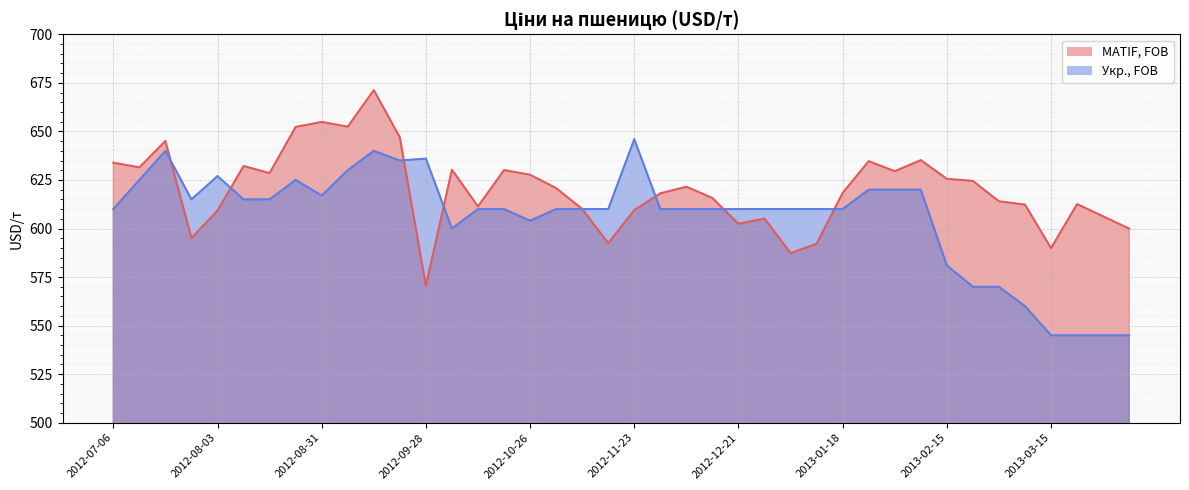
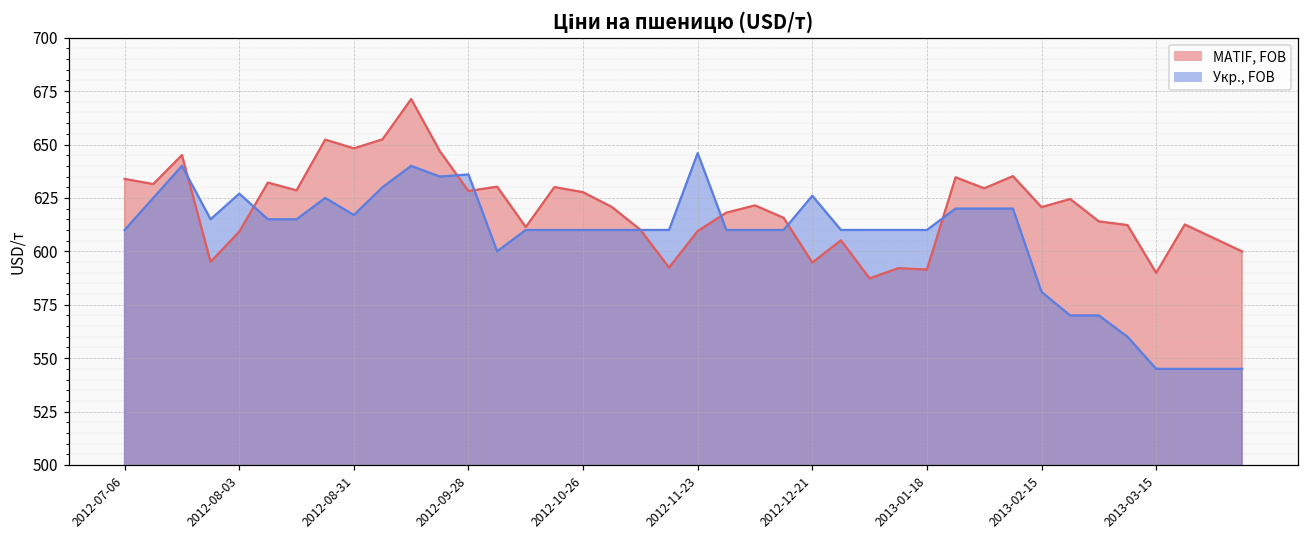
MATIF, FOB, 2012-08-31: 655 -> 648
MATIF, FOB, 2012-09-28: 570 -> 628
Укр., FOB, 2012-10-26: 604 -> 610
MATIF, FOB, 2012-12-21: 602 -> 595
Укр., FOB, 2012-12-21: 610 -> 626
MATIF, FOB, 2013-01-18: 618 -> 591
MATIF, FOB, 2013-02-15: 626 -> 621
